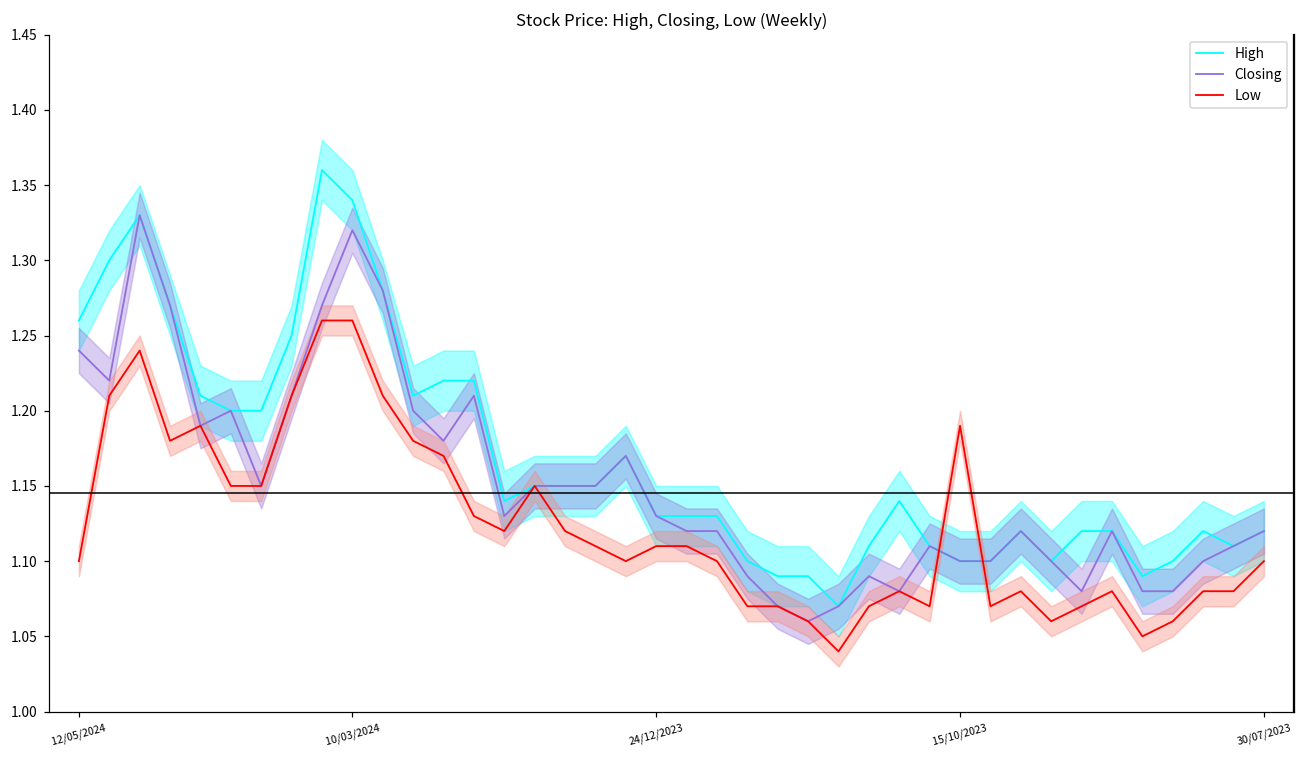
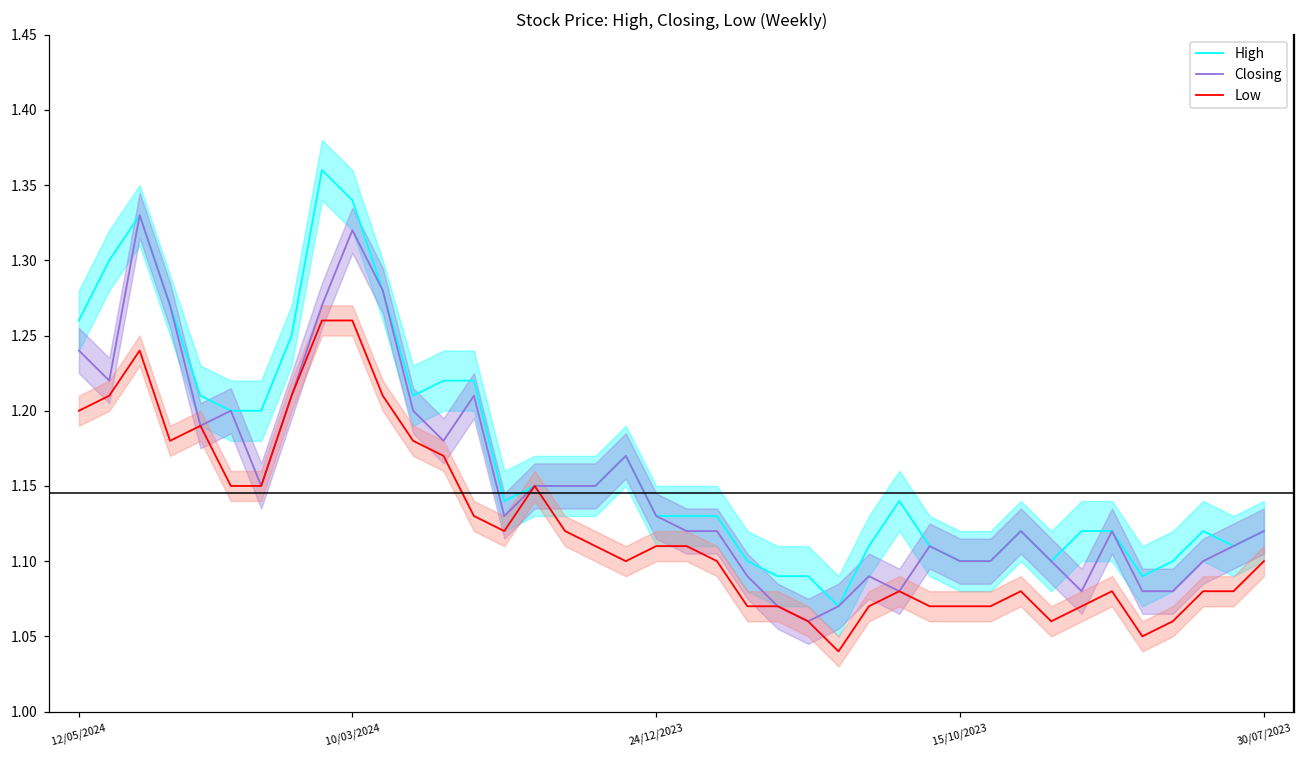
Low, 12/05/2024: 1.1 -> 1.2
Low, 15/10/2023: 1.19 -> 1.07
